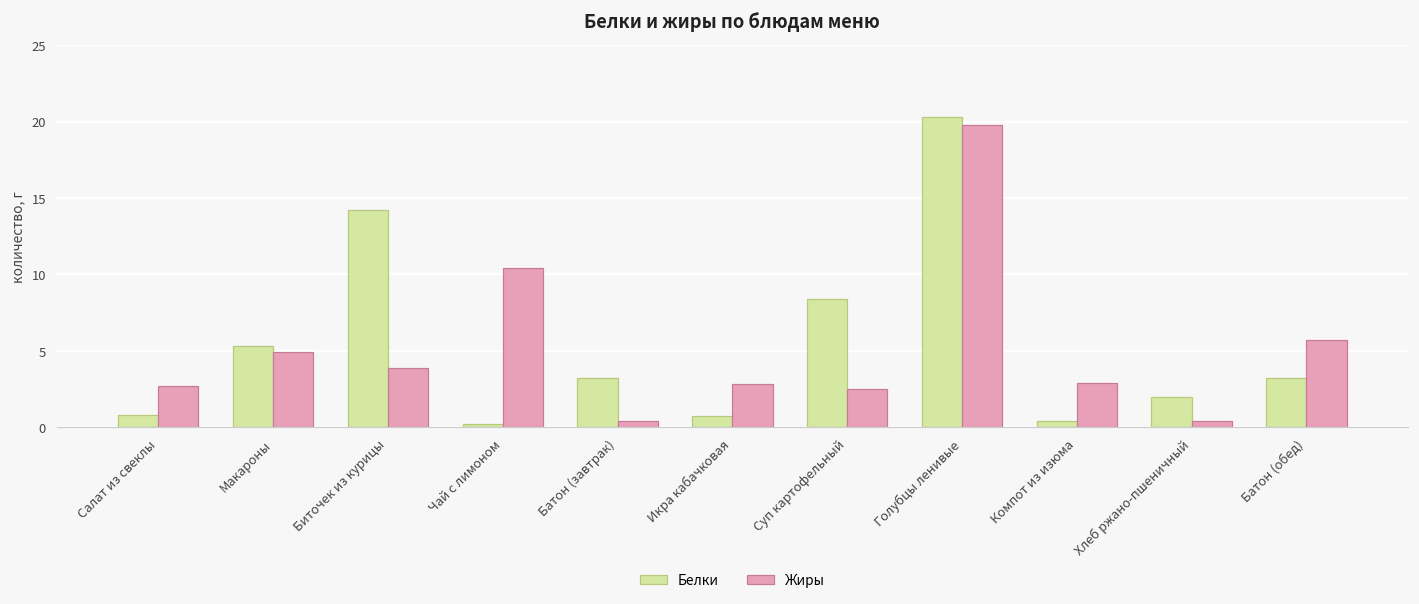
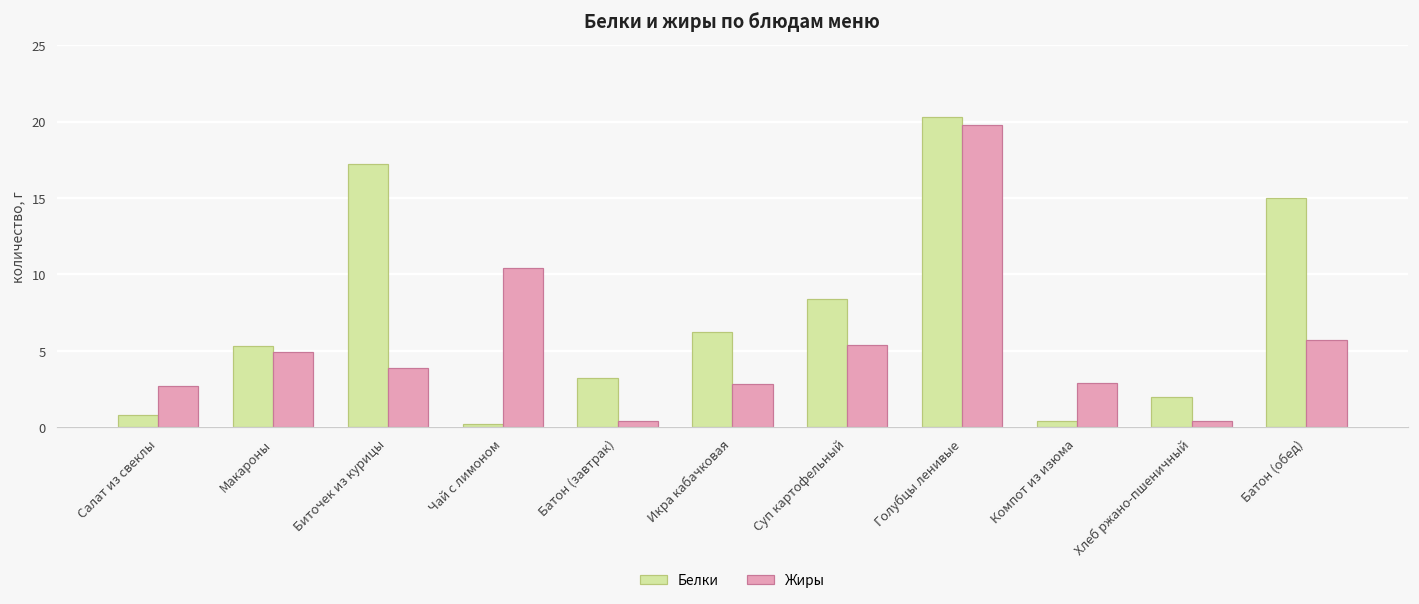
Белки, Биточек из курицы: 14.2 -> 17.2
Белки, Икра кабачковая: 0.7 -> 6.2
Жиры, Суп картофельный: 2.5 -> 5.4
Белки, Батон (обед): 3.2 -> 15.0
